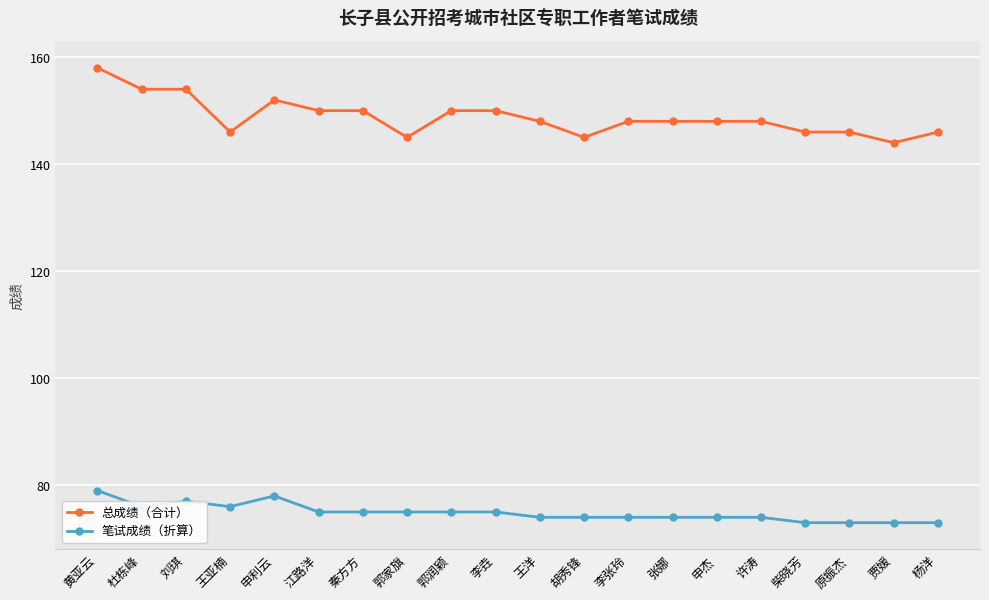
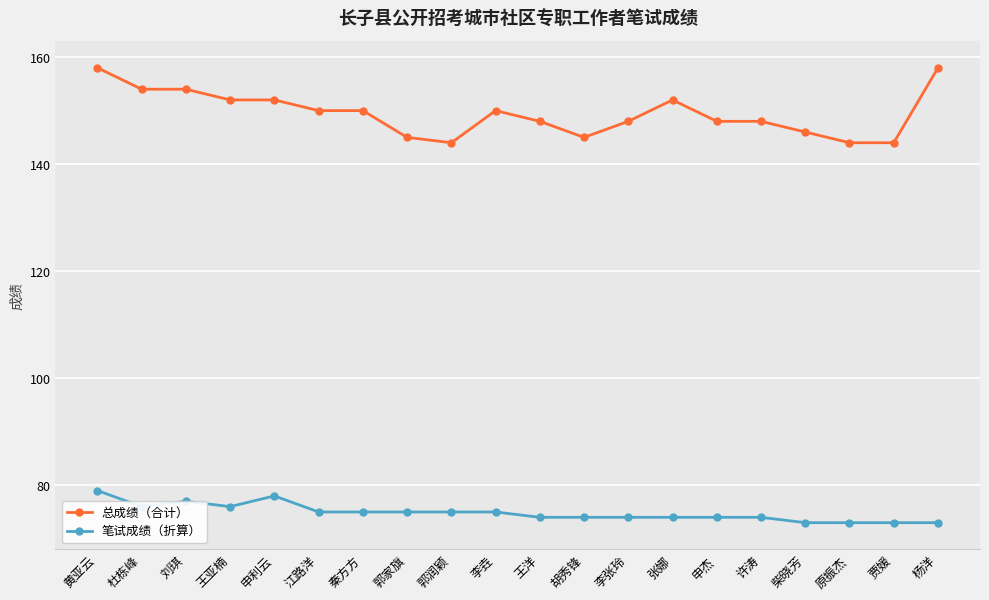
总成绩（合计）, 王亚楠: 146 -> 152
总成绩（合计）, 郭润颖: 150 -> 144
总成绩（合计）, 张娜: 148 -> 152
总成绩（合计）, 原振杰: 146 -> 144
总成绩（合计）, 杨洋: 146 -> 158
